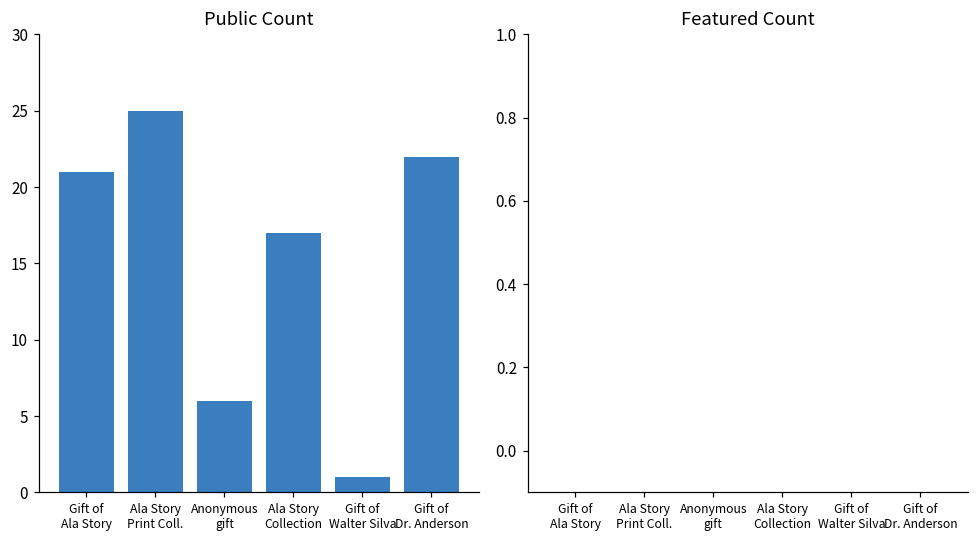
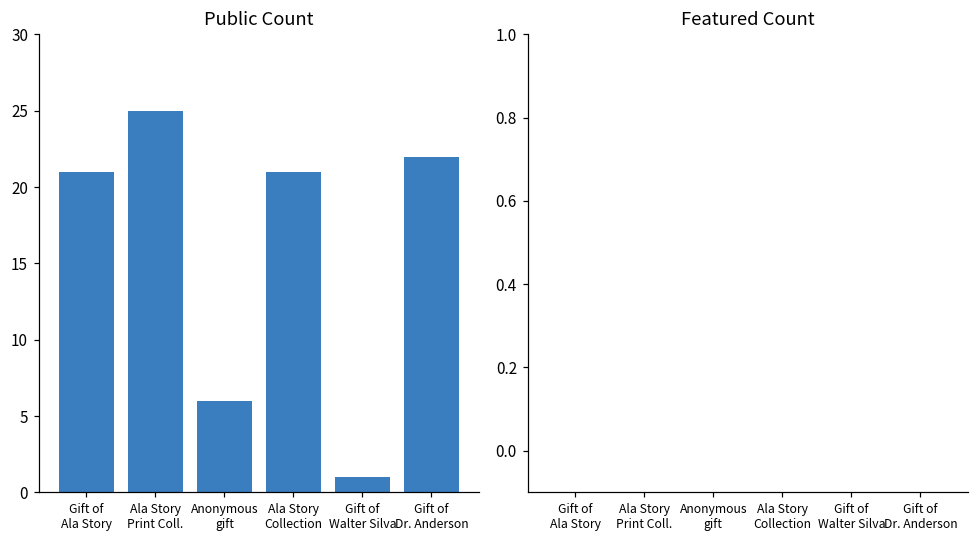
Public Count, Ala Story Collection: 17 -> 21
